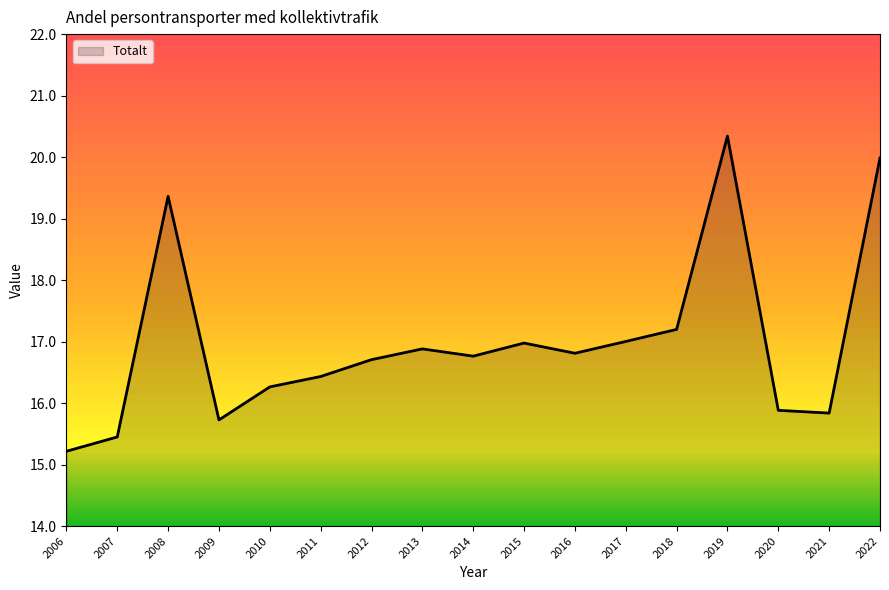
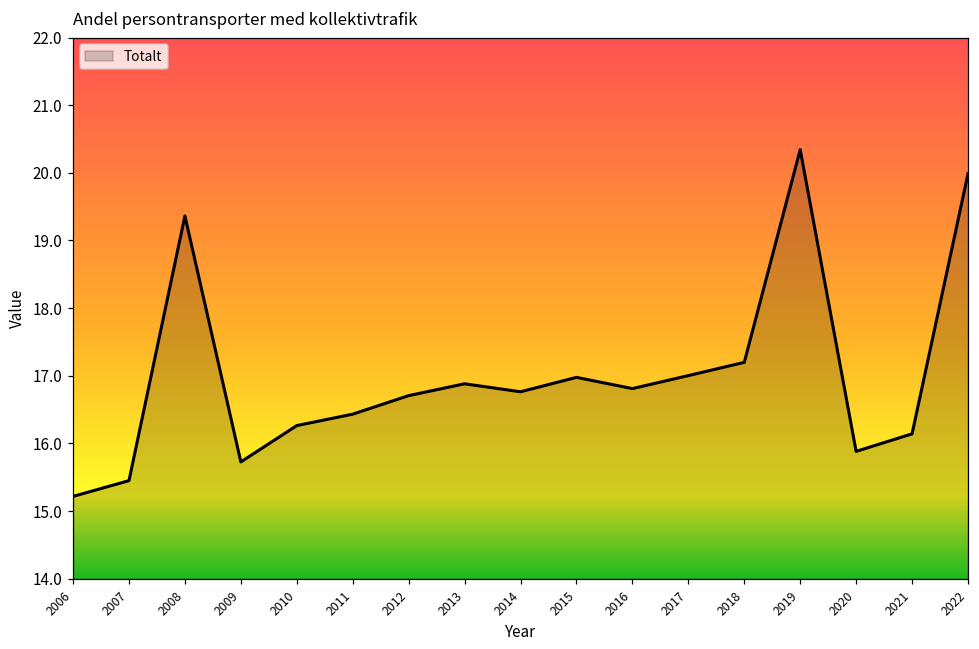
2021: 15.8 -> 16.1
